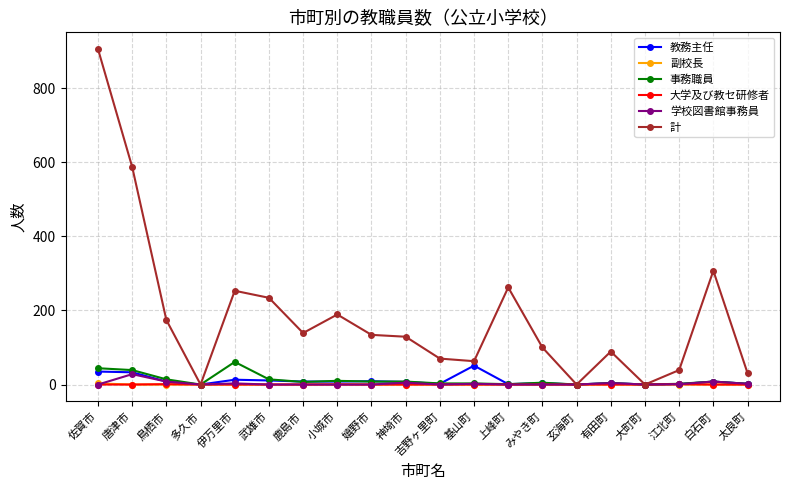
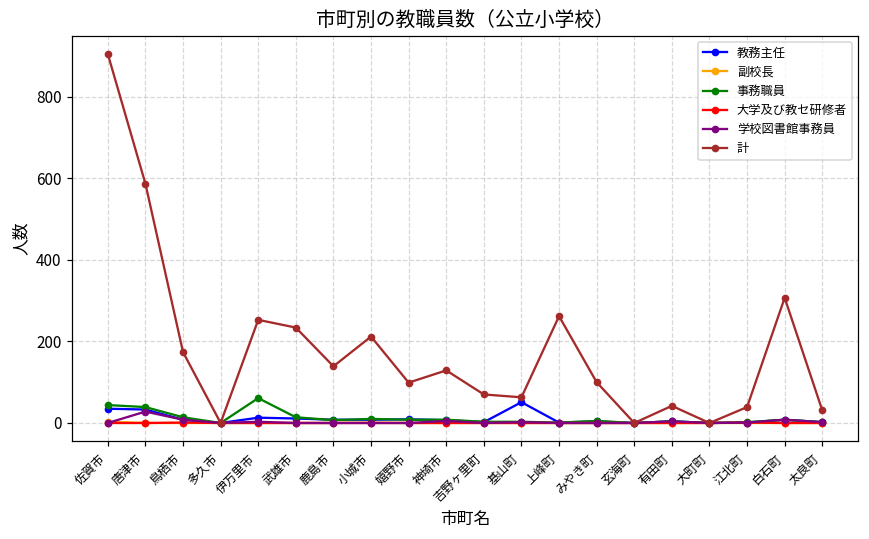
計, 小城市: 190 -> 210
計, 嬉野市: 130 -> 100
計, 有田町: 90 -> 40
